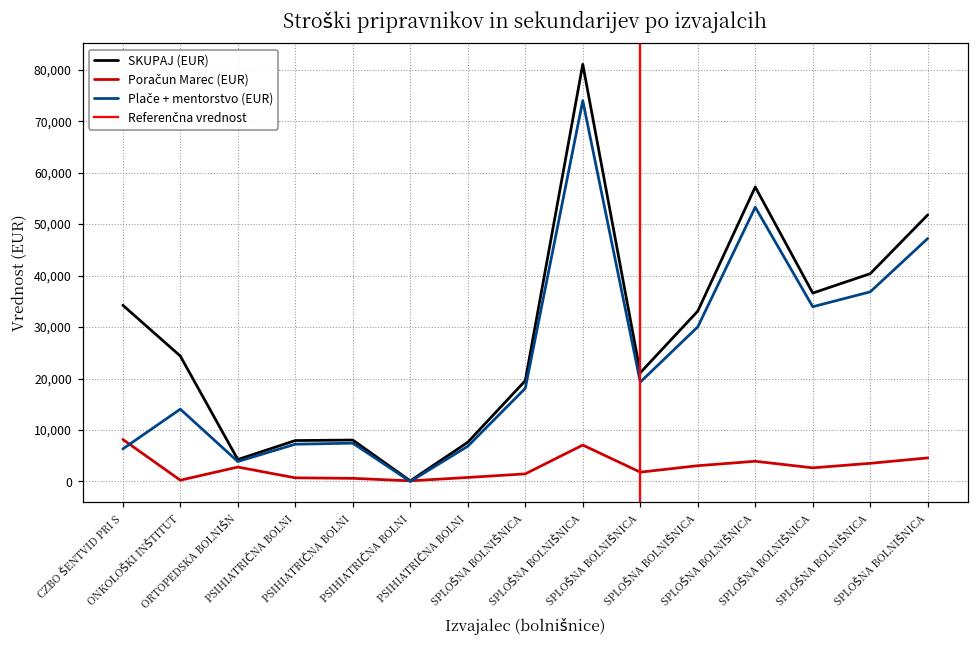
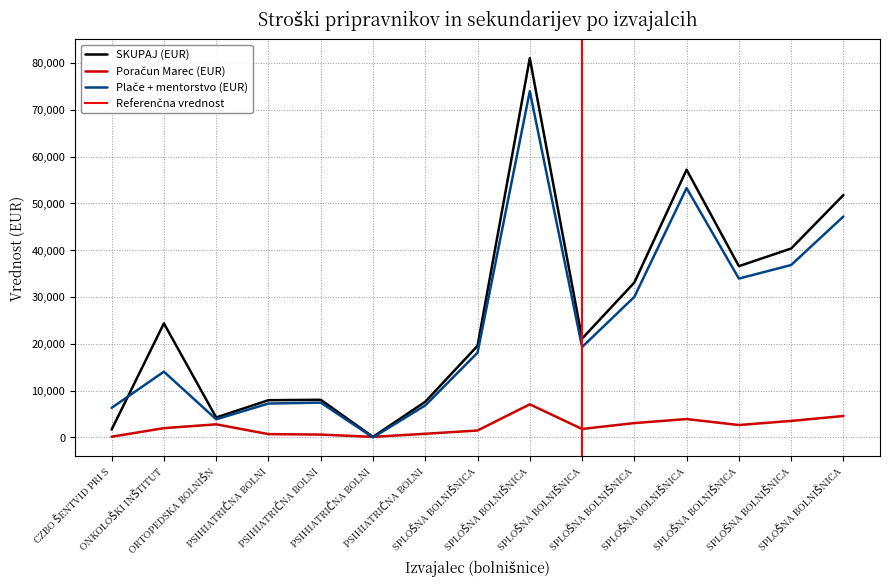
SKUPAJ (EUR), CZBO ŠENTVID PRI S: 34,000 -> 2,000
Poračun Marec (EUR), CZBO ŠENTVID PRI S: 8,000 -> 0
Poračun Marec (EUR), ONKOLOŠKI INŠTITUT: 0 -> 2,000
